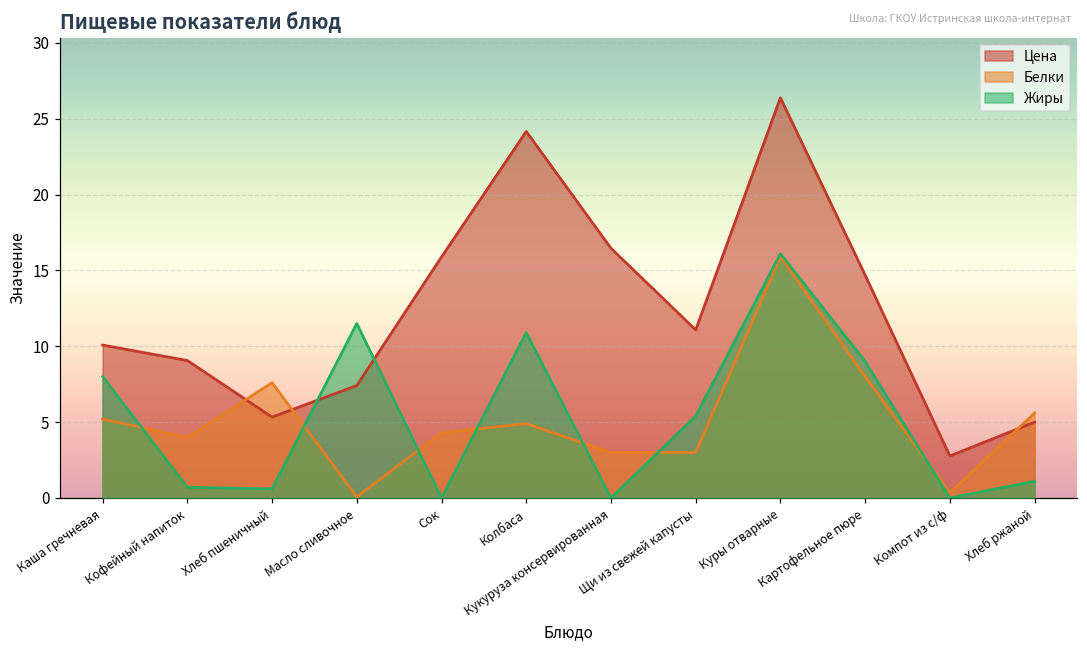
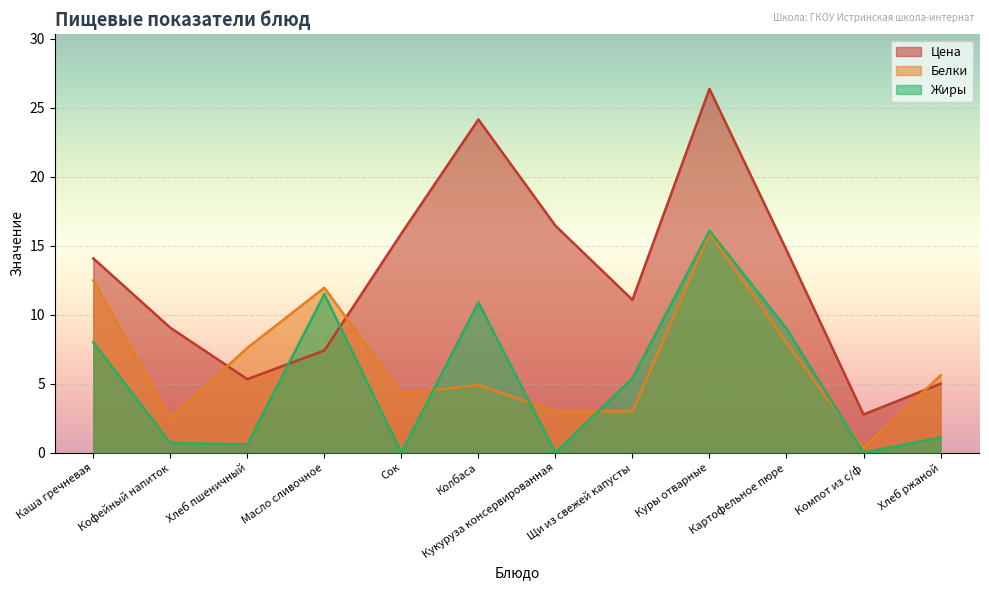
Цена, Каша гречневая: 10.1 -> 14.1
Белки, Каша гречневая: 5.2 -> 12.5
Белки, Кофейный напиток: 4.0 -> 2.5
Белки, Масло сливочное: 0.1 -> 12.0
